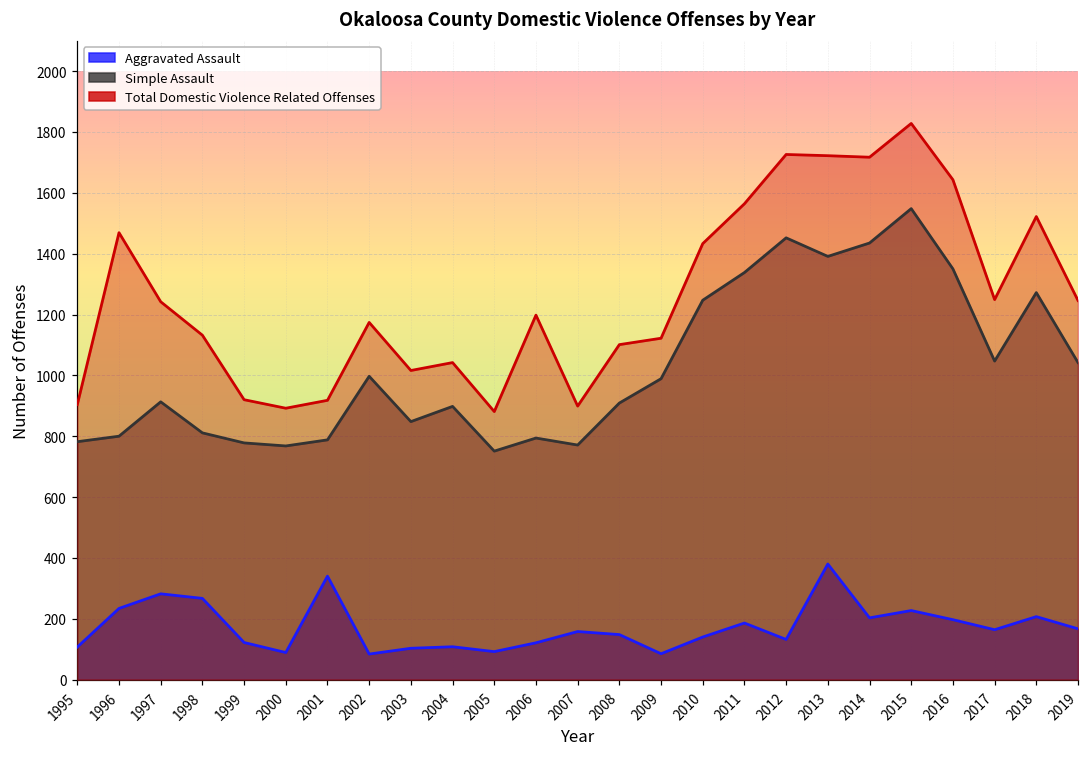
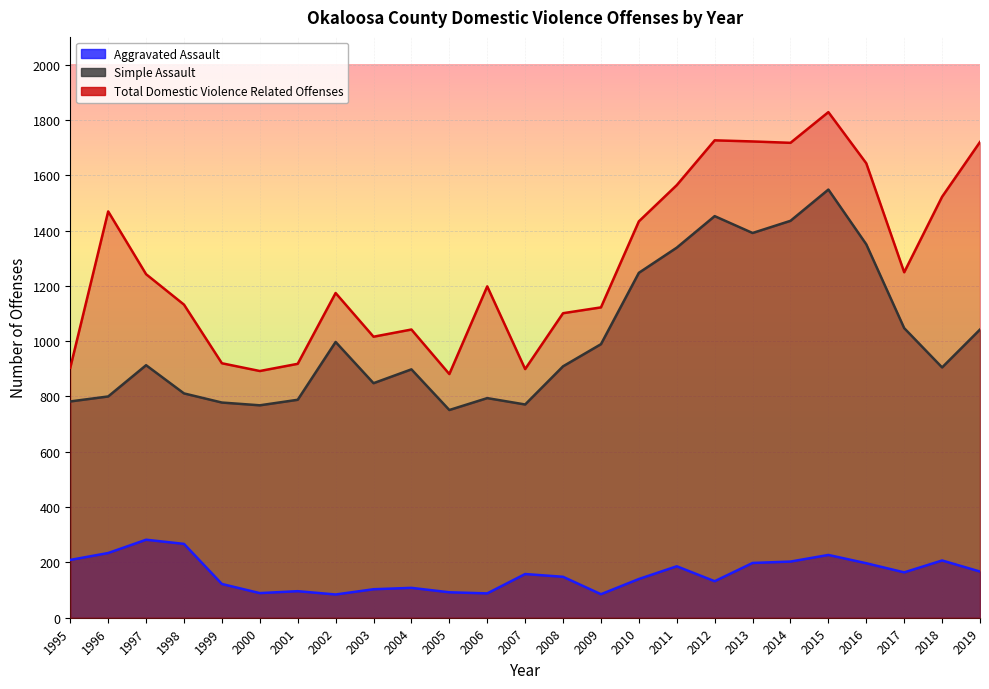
Aggravated Assault, 1995: 110 -> 210
Aggravated Assault, 2001: 340 -> 100
Aggravated Assault, 2006: 120 -> 90
Aggravated Assault, 2013: 380 -> 200
Simple Assault, 2018: 1270 -> 910
Total Domestic Violence Related Offenses, 2019: 1250 -> 1720
